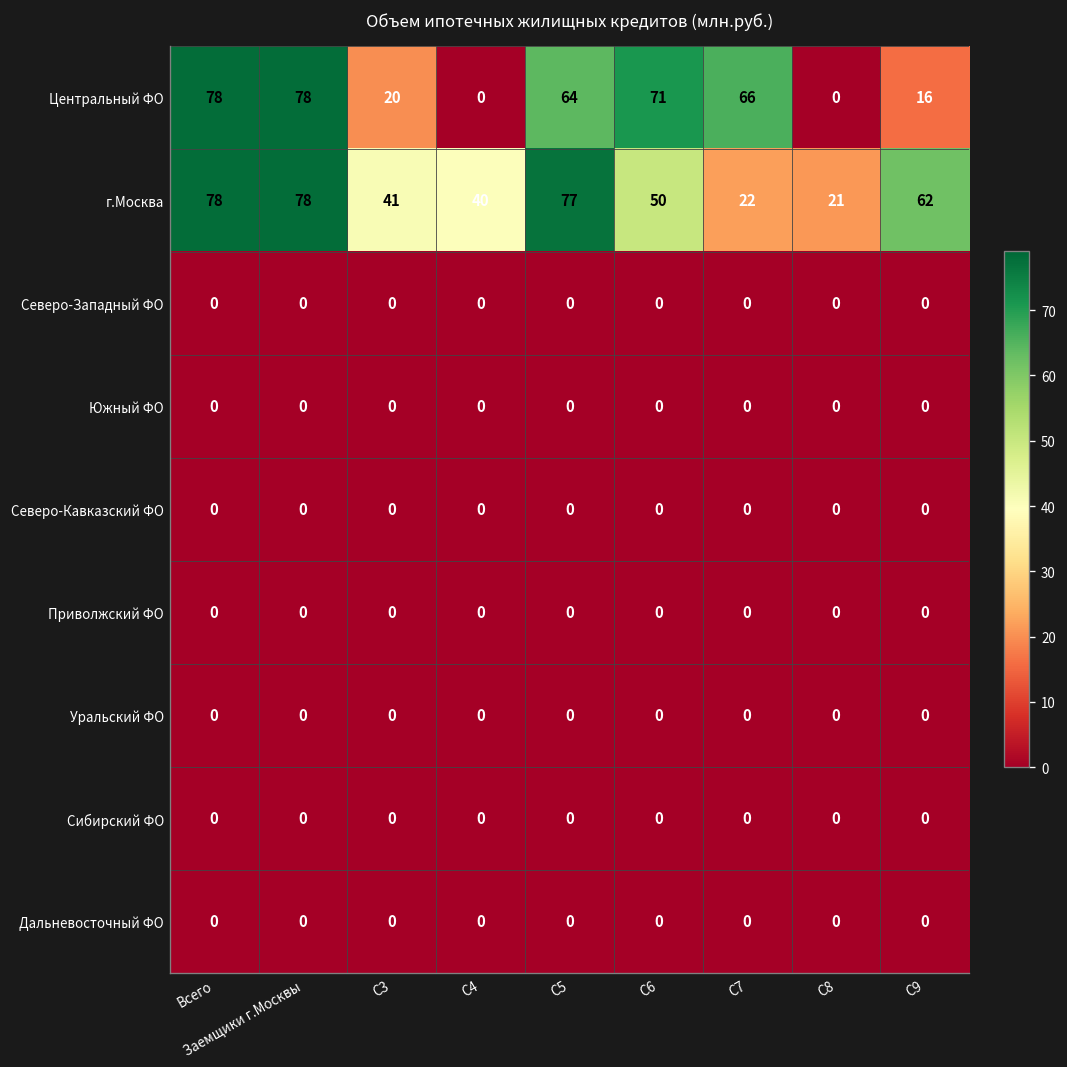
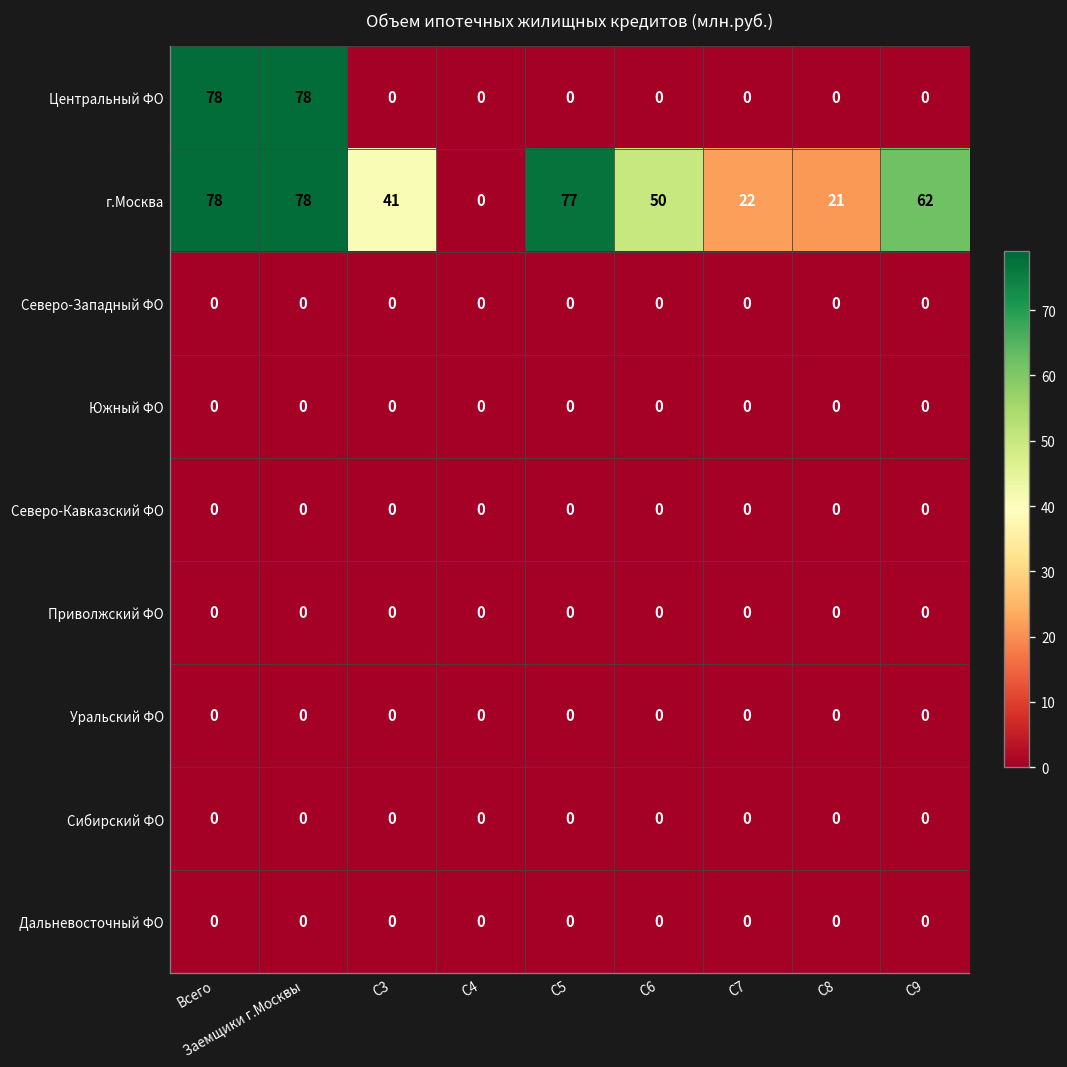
Центральный ФО, C3: 20 -> 0
Центральный ФО, C5: 64 -> 0
Центральный ФО, C6: 71 -> 0
Центральный ФО, C7: 66 -> 0
Центральный ФО, C9: 16 -> 0
г.Москва, C4: 40 -> 0
